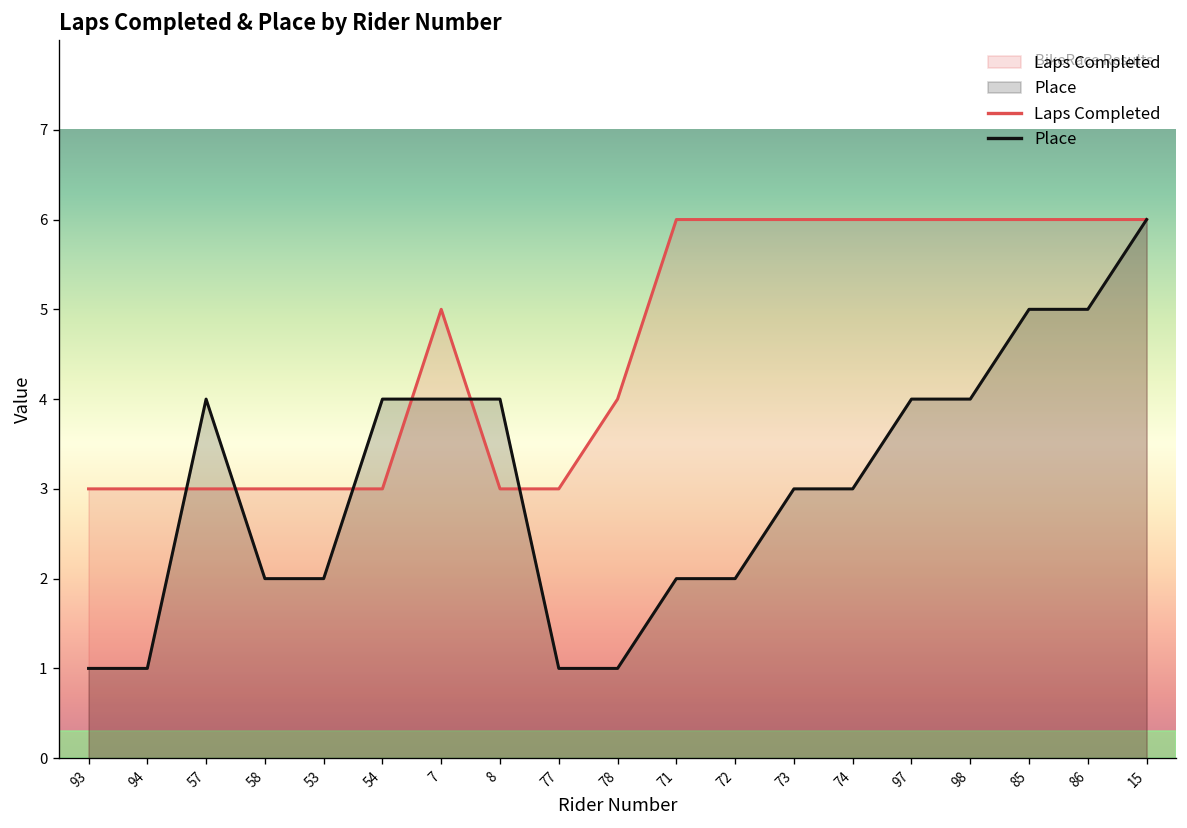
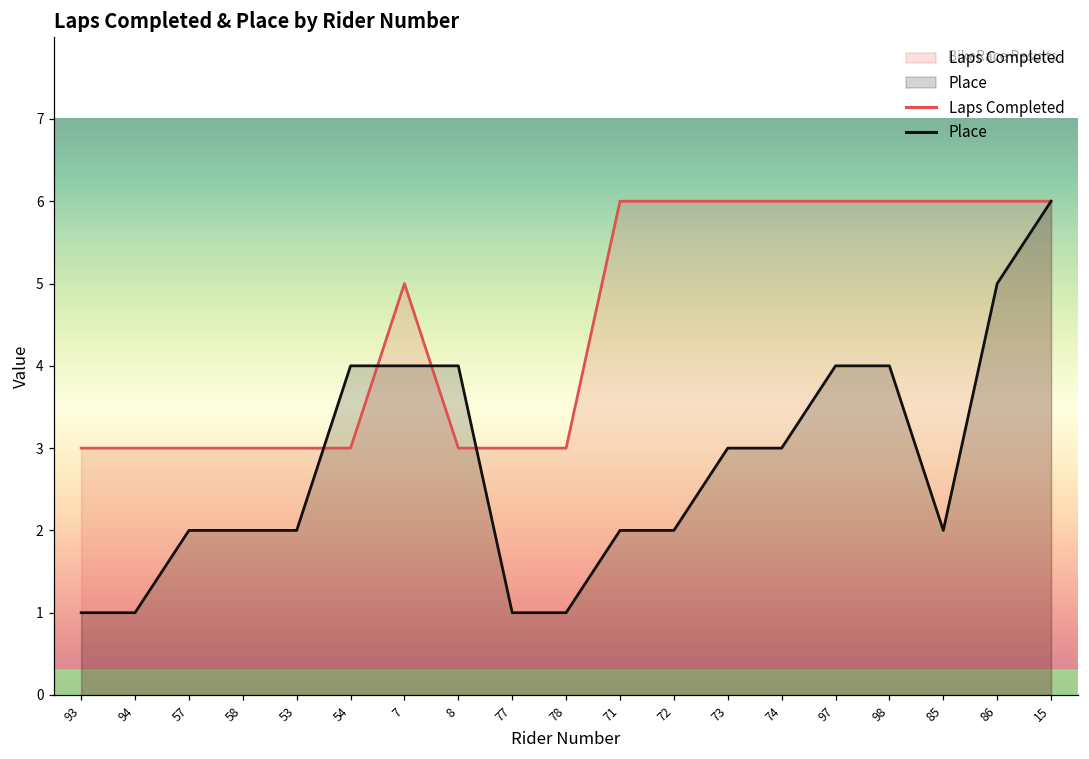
Place, 57: 4 -> 2
Laps Completed, 78: 4 -> 3
Place, 85: 5 -> 2
